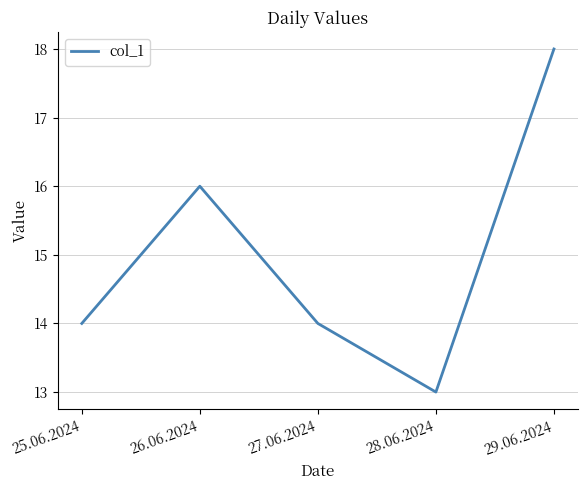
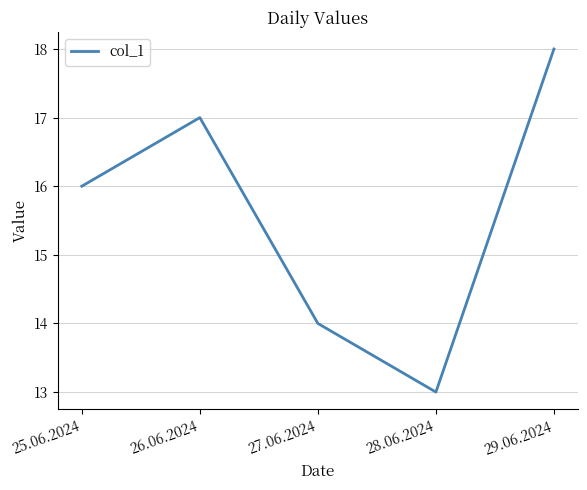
25.06.2024: 14 -> 16
26.06.2024: 16 -> 17
